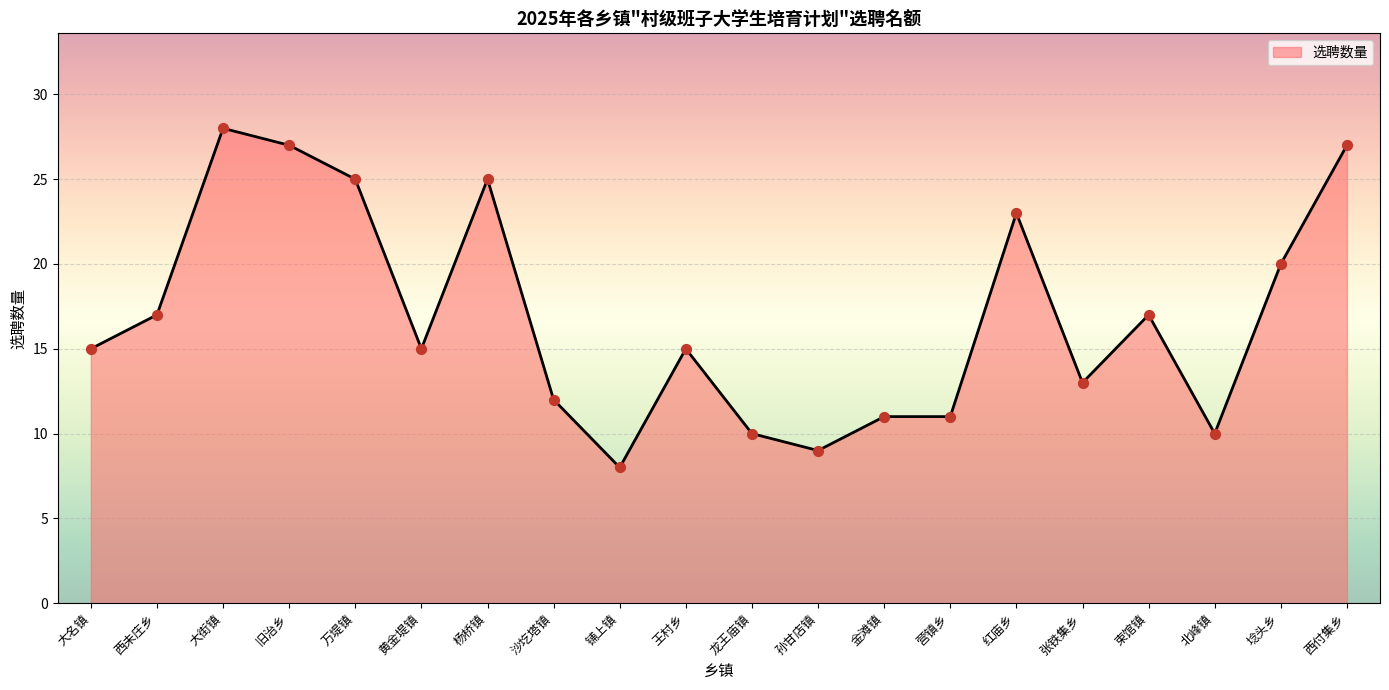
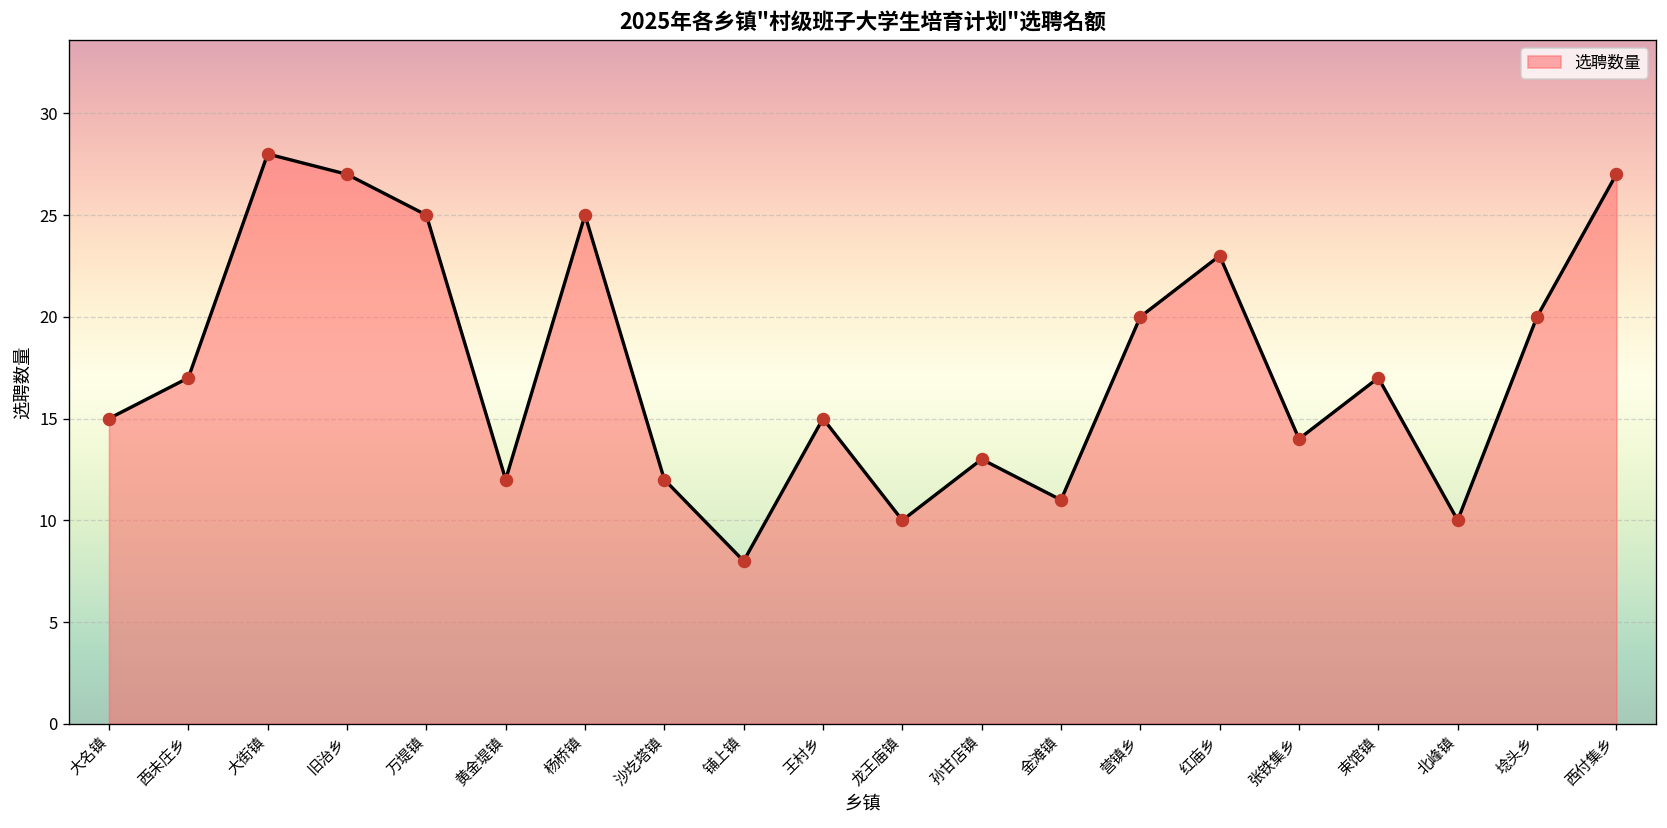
黄金堤镇: 15 -> 12
孙甘店镇: 9 -> 13
营镇乡: 11 -> 20
张铁集乡: 13 -> 14
